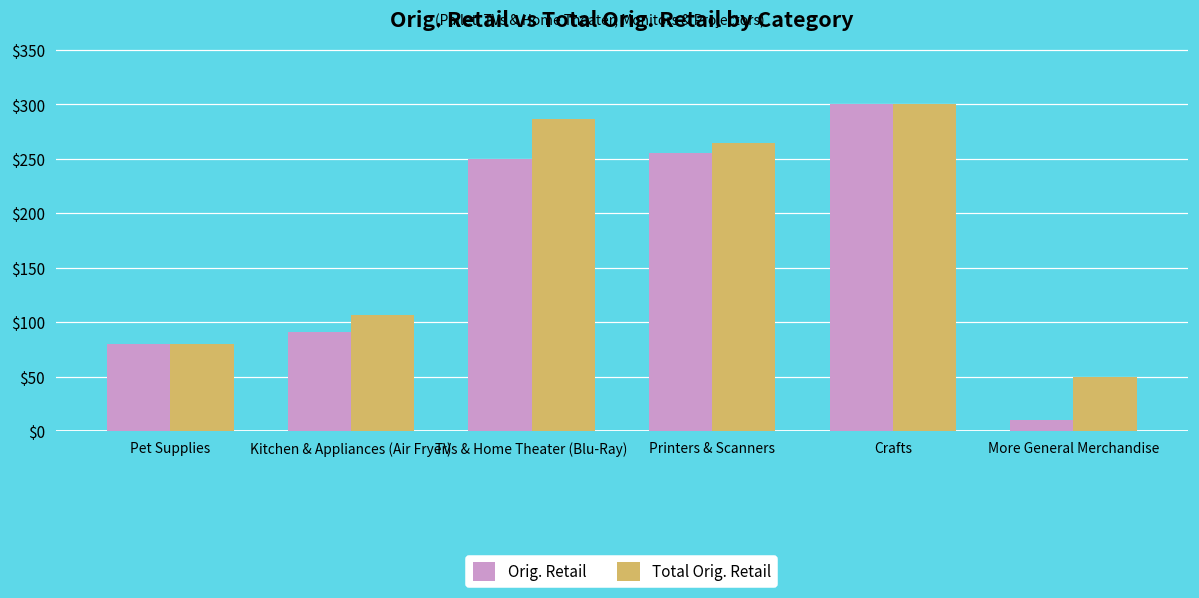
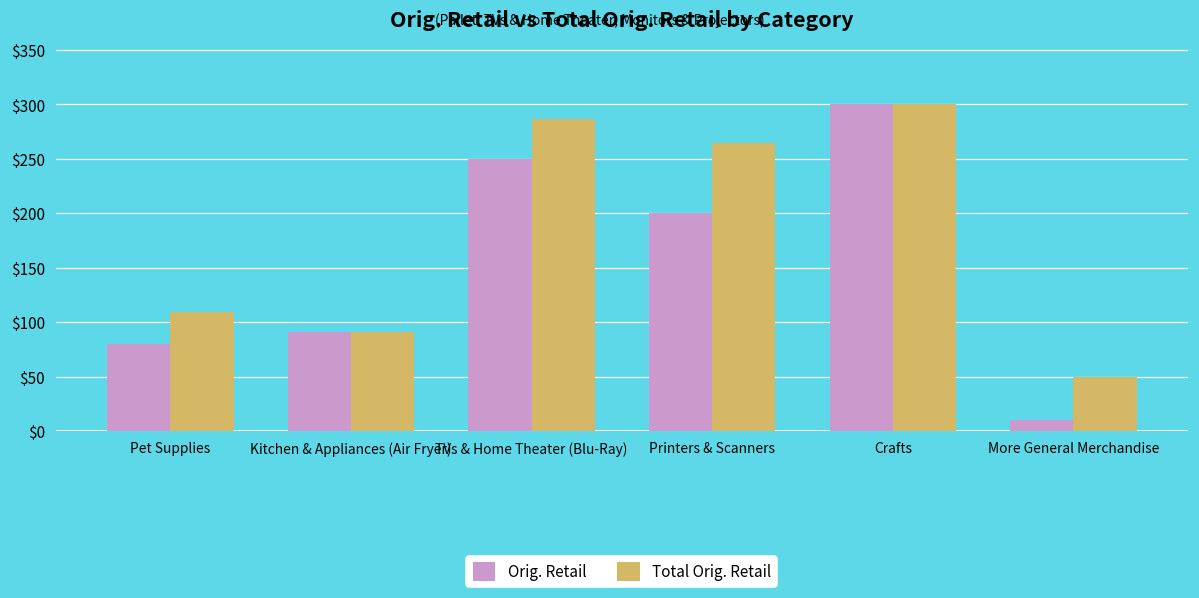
Total Orig. Retail, Pet Supplies: $80 -> $110
Total Orig. Retail, Kitchen & Appliances (Air Fryer): $110 -> $90
Orig. Retail, Printers & Scanners: $260 -> $200
